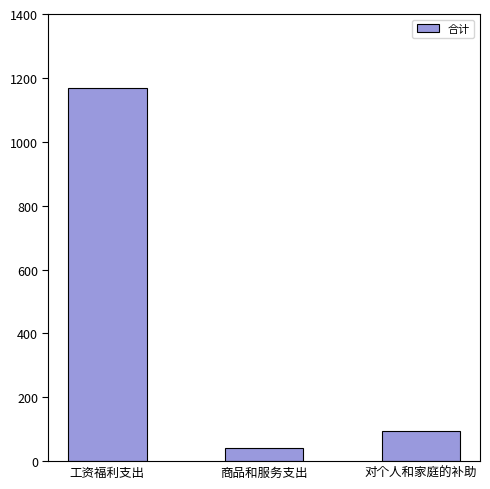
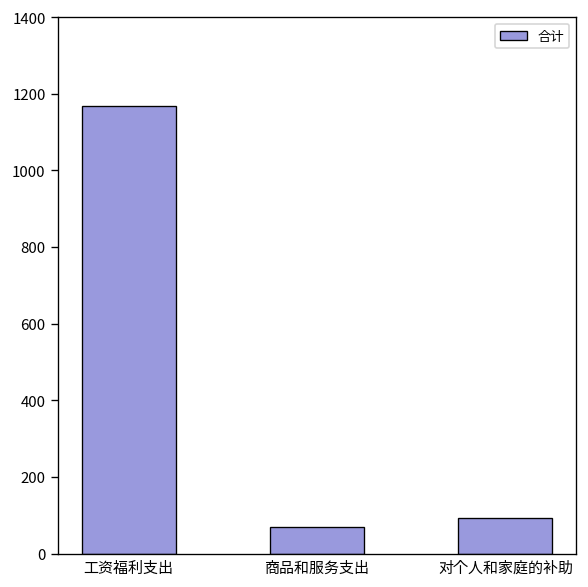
商品和服务支出: 40 -> 70
